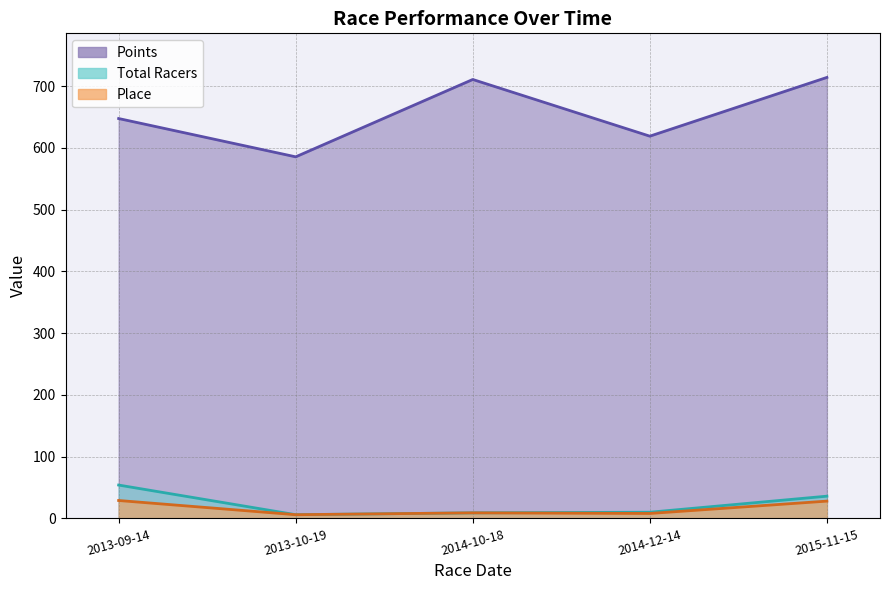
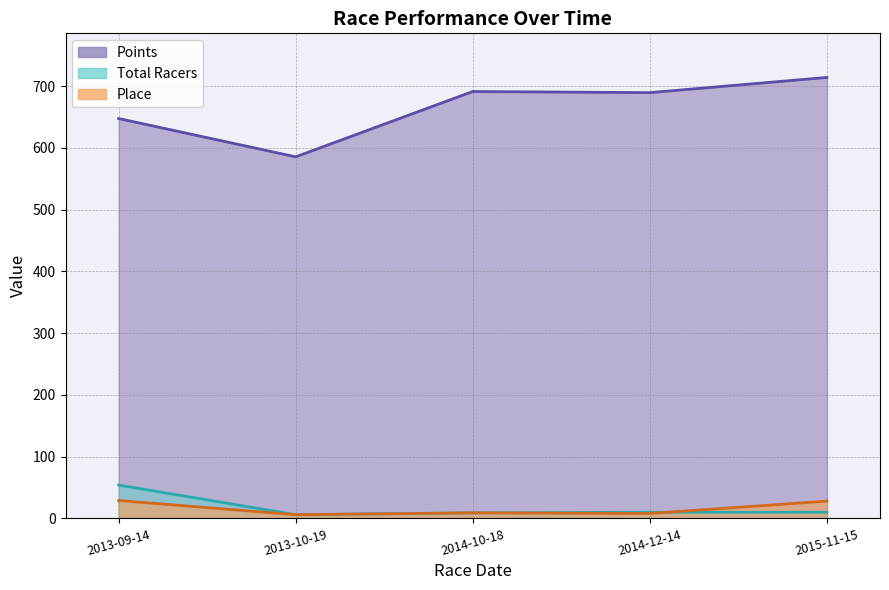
Points, 2014-10-18: 710 -> 690
Points, 2014-12-14: 620 -> 690
Total Racers, 2015-11-15: 40 -> 10
